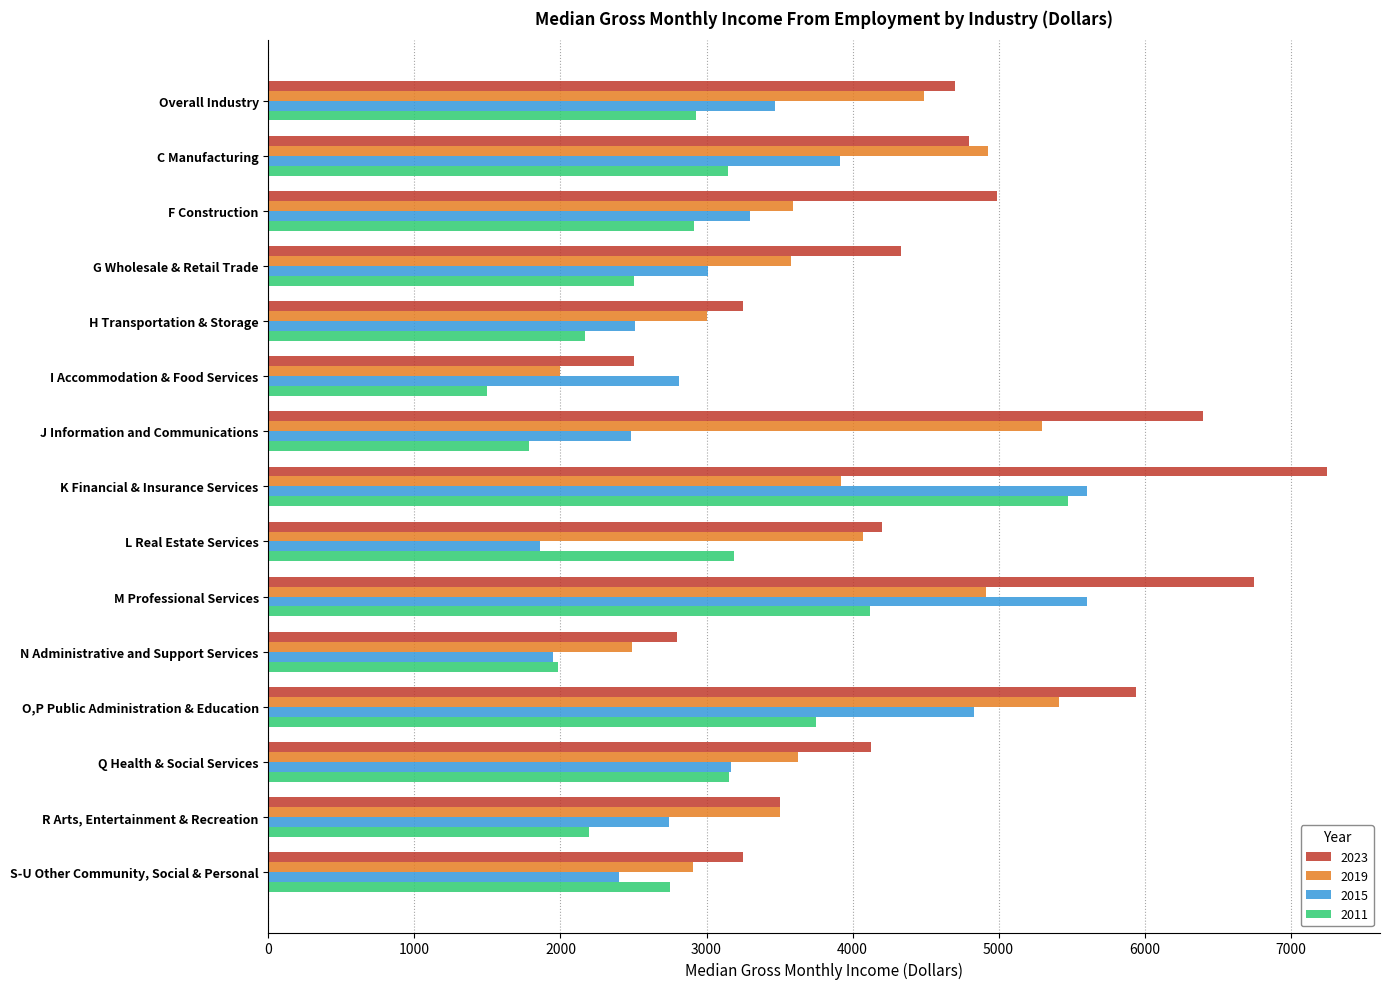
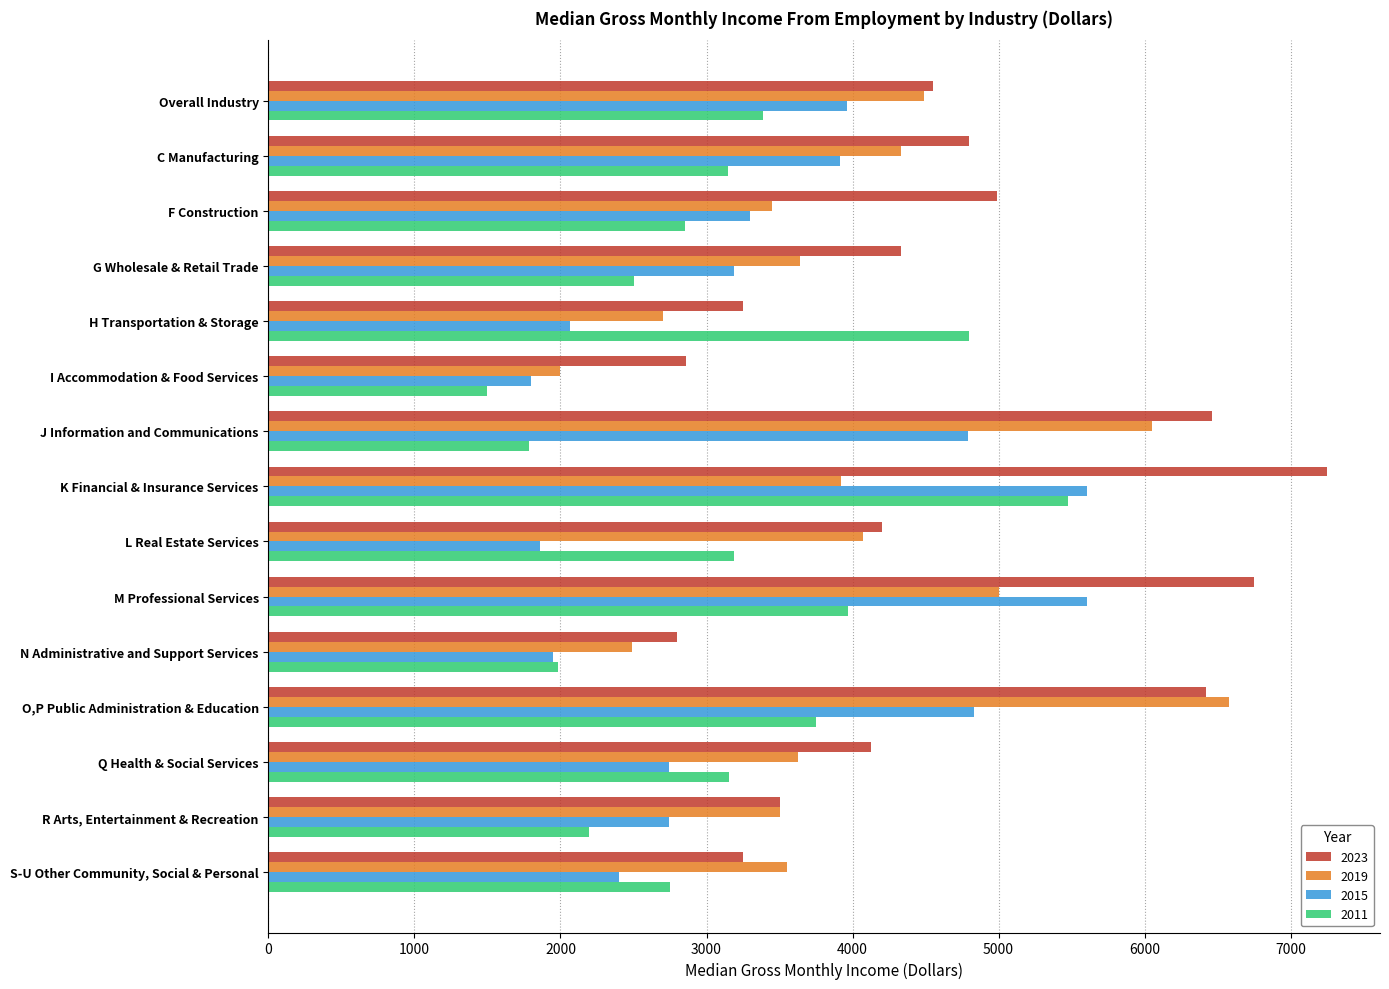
2023, Overall Industry: 4700 -> 4550
2015, Overall Industry: 3470 -> 3960
2011, Overall Industry: 2930 -> 3380
2019, C Manufacturing: 4930 -> 4330
2019, F Construction: 3590 -> 3450
2011, F Construction: 2920 -> 2850
2019, G Wholesale & Retail Trade: 3580 -> 3640
2015, G Wholesale & Retail Trade: 3010 -> 3190
2019, H Transportation & Storage: 3000 -> 2700
2015, H Transportation & Storage: 2510 -> 2060
2011, H Transportation & Storage: 2170 -> 4800
2023, I Accommodation & Food Services: 2500 -> 2860
2015, I Accommodation & Food Services: 2810 -> 1800
2023, J Information and Communications: 6400 -> 6470
2019, J Information and Communications: 5300 -> 6050
2015, J Information and Communications: 2480 -> 4790
2019, M Professional Services: 4910 -> 5000
2011, M Professional Services: 4120 -> 3970
2023, O,P Public Administration & Education: 5940 -> 6420
2019, O,P Public Administration & Education: 5420 -> 6580
2015, Q Health & Social Services: 3170 -> 2750
2019, S-U Other Community, Social & Personal: 2910 -> 3550
